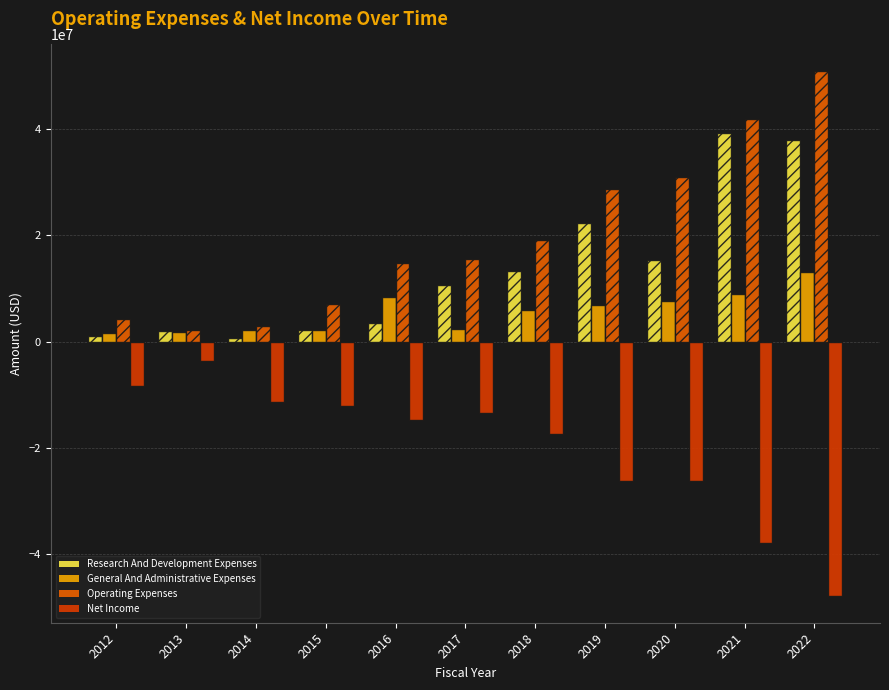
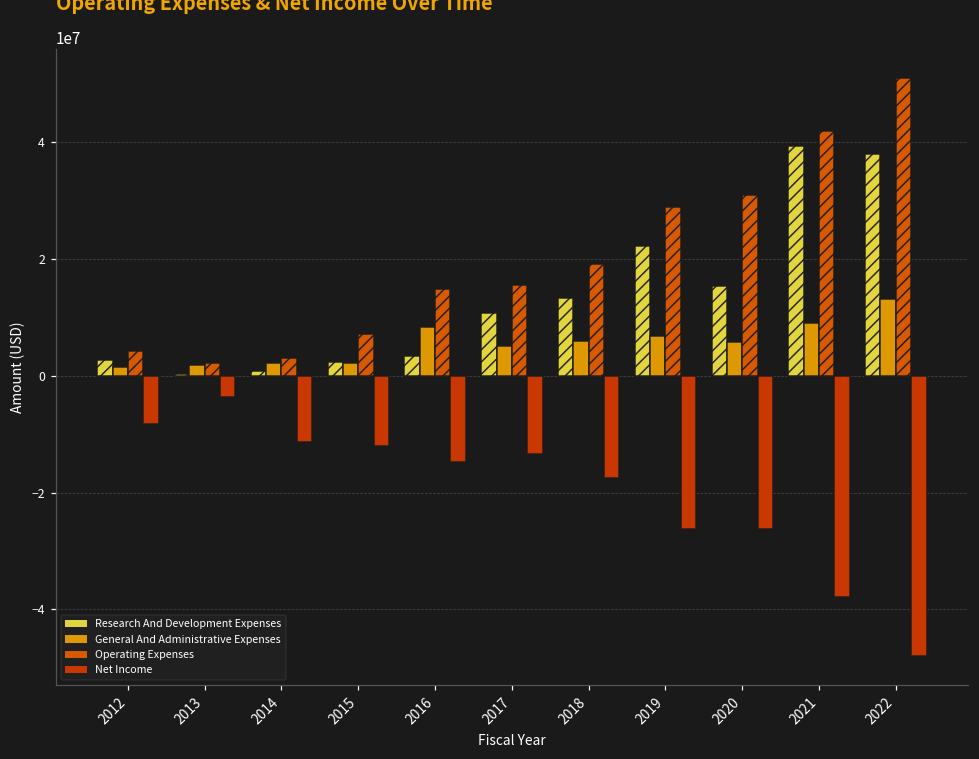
Research And Development Expenses, 2012: 1000000 -> 3000000
Research And Development Expenses, 2013: 2000000 -> 0
General And Administrative Expenses, 2017: 2000000 -> 5000000
General And Administrative Expenses, 2020: 8000000 -> 6000000
